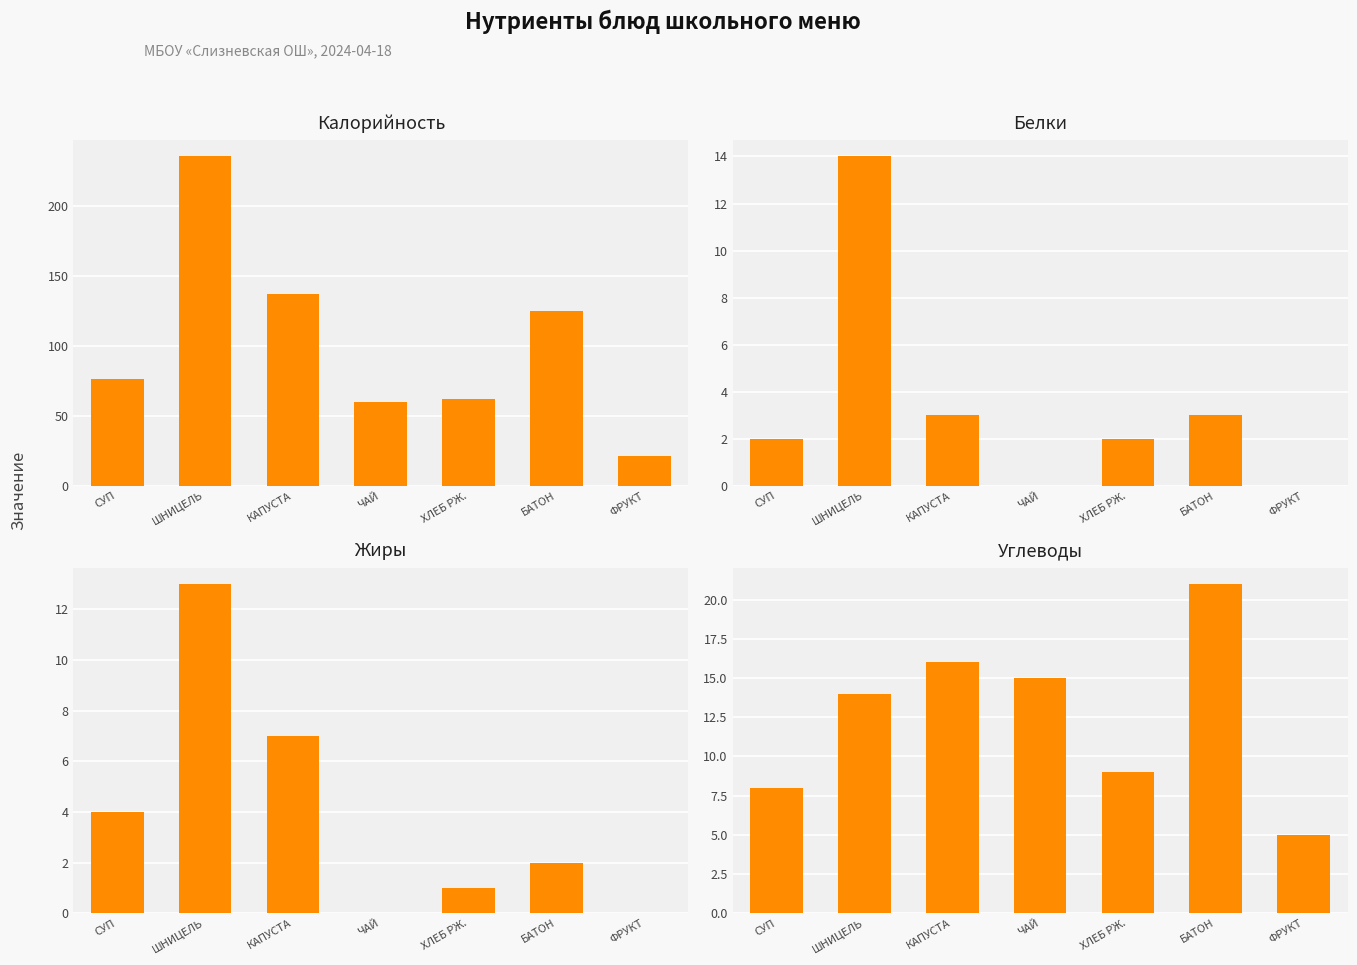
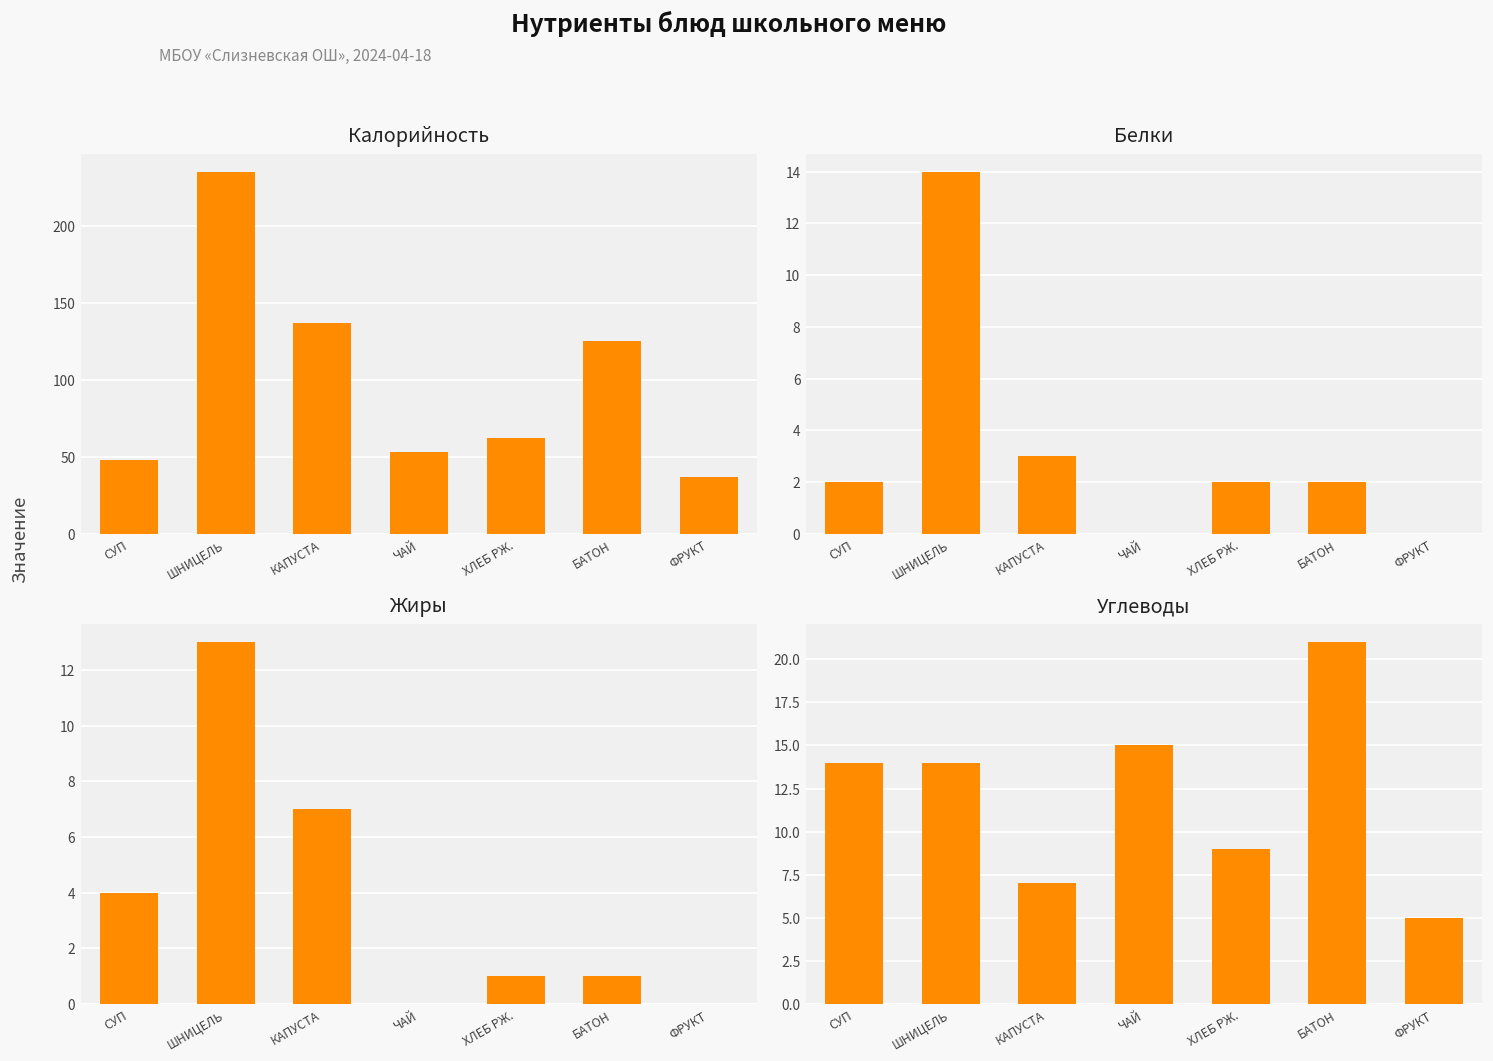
Калорийность, СУП: 76 -> 48
Калорийность, ЧАЙ: 60 -> 53
Калорийность, ФРУКТ: 21 -> 37
Белки, БАТОН: 3 -> 2
Жиры, БАТОН: 2 -> 1
Углеводы, СУП: 8 -> 14
Углеводы, КАПУСТА: 16 -> 7
